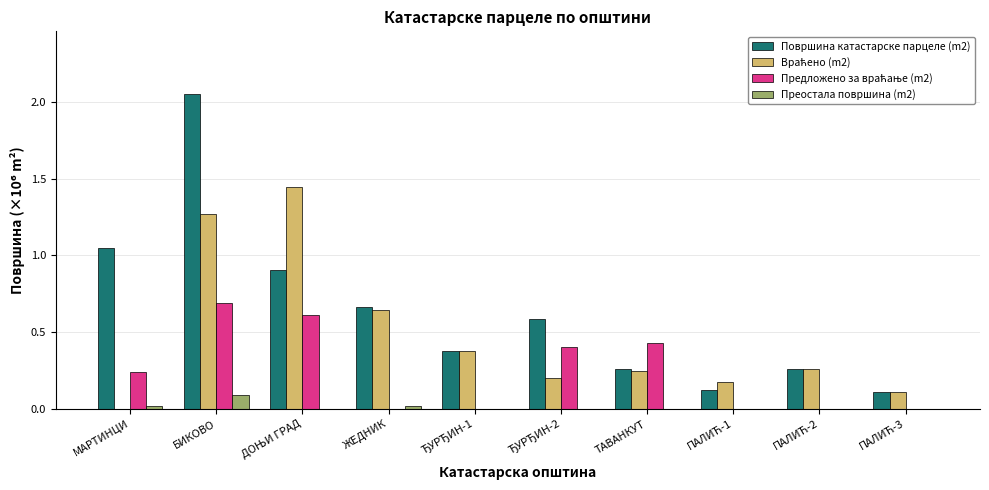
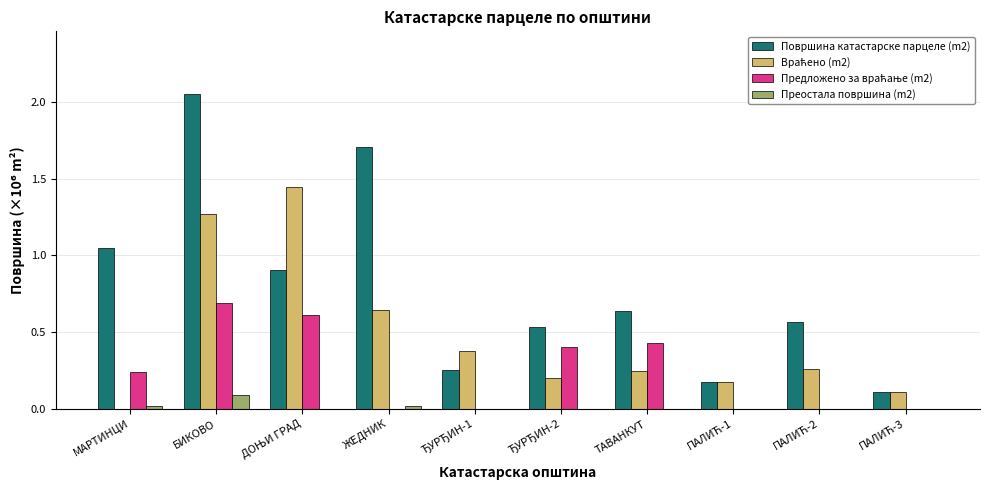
Површина катастарске парцеле (m2), ЖЕДНИК: 0.67 -> 1.71
Површина катастарске парцеле (m2), ЂУРЂИН-1: 0.38 -> 0.25
Површина катастарске парцеле (m2), ЂУРЂИН-2: 0.58 -> 0.53
Површина катастарске парцеле (m2), ТАВАНКУТ: 0.26 -> 0.64
Површина катастарске парцеле (m2), ПАЛИЋ-1: 0.12 -> 0.18
Површина катастарске парцеле (m2), ПАЛИЋ-2: 0.26 -> 0.57
